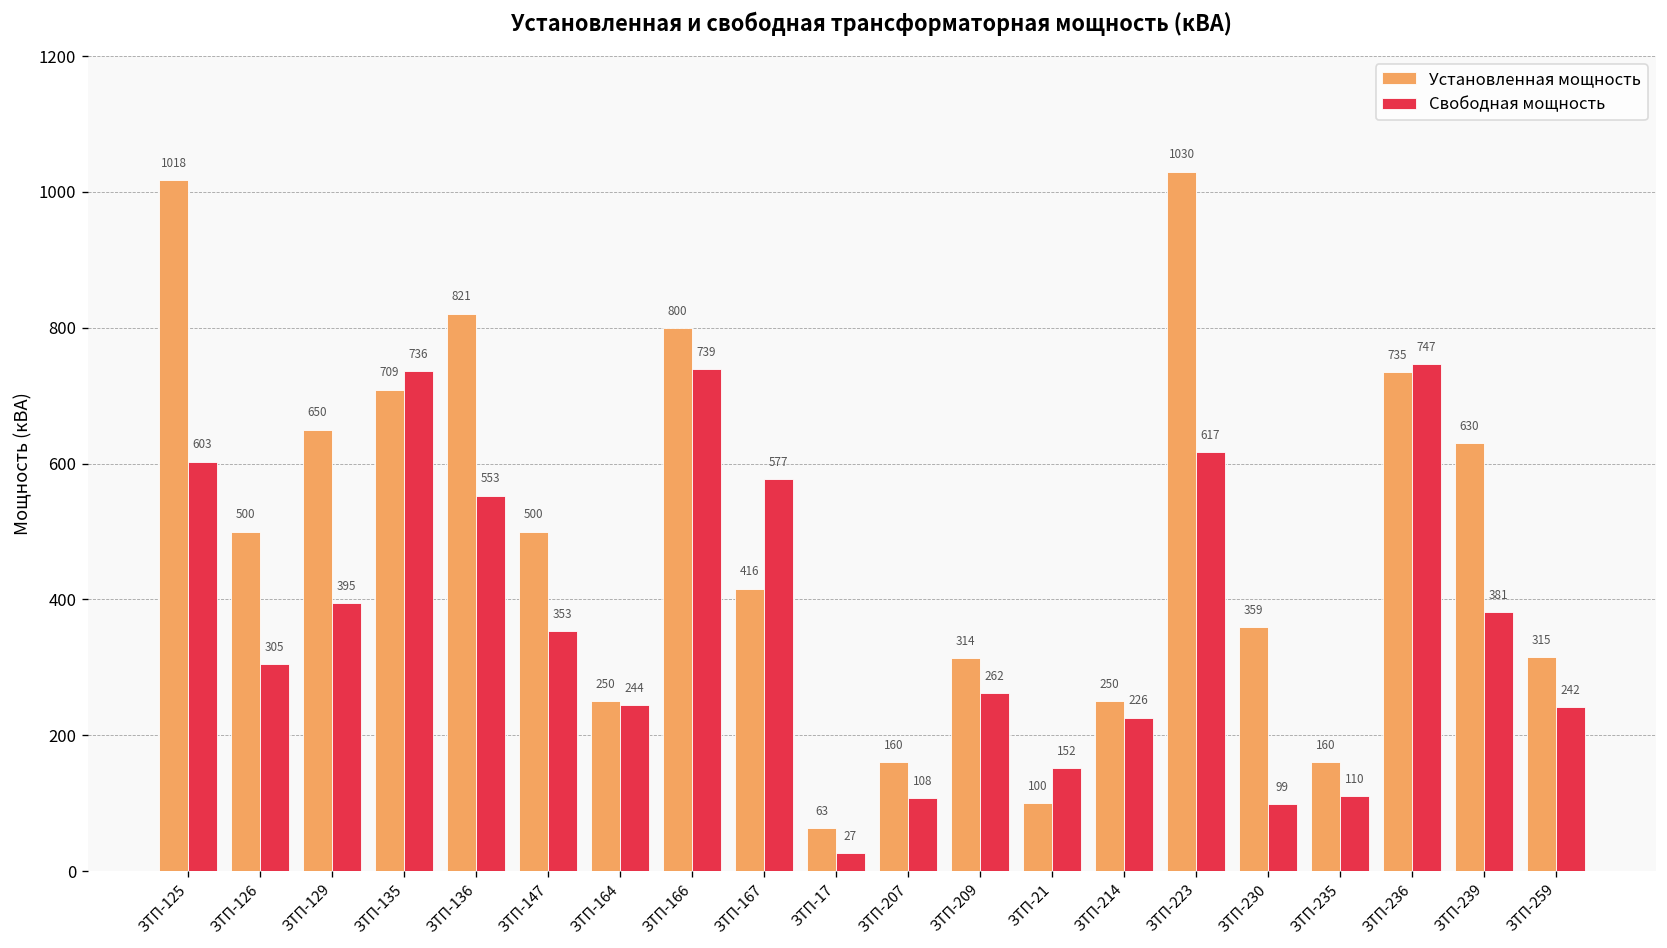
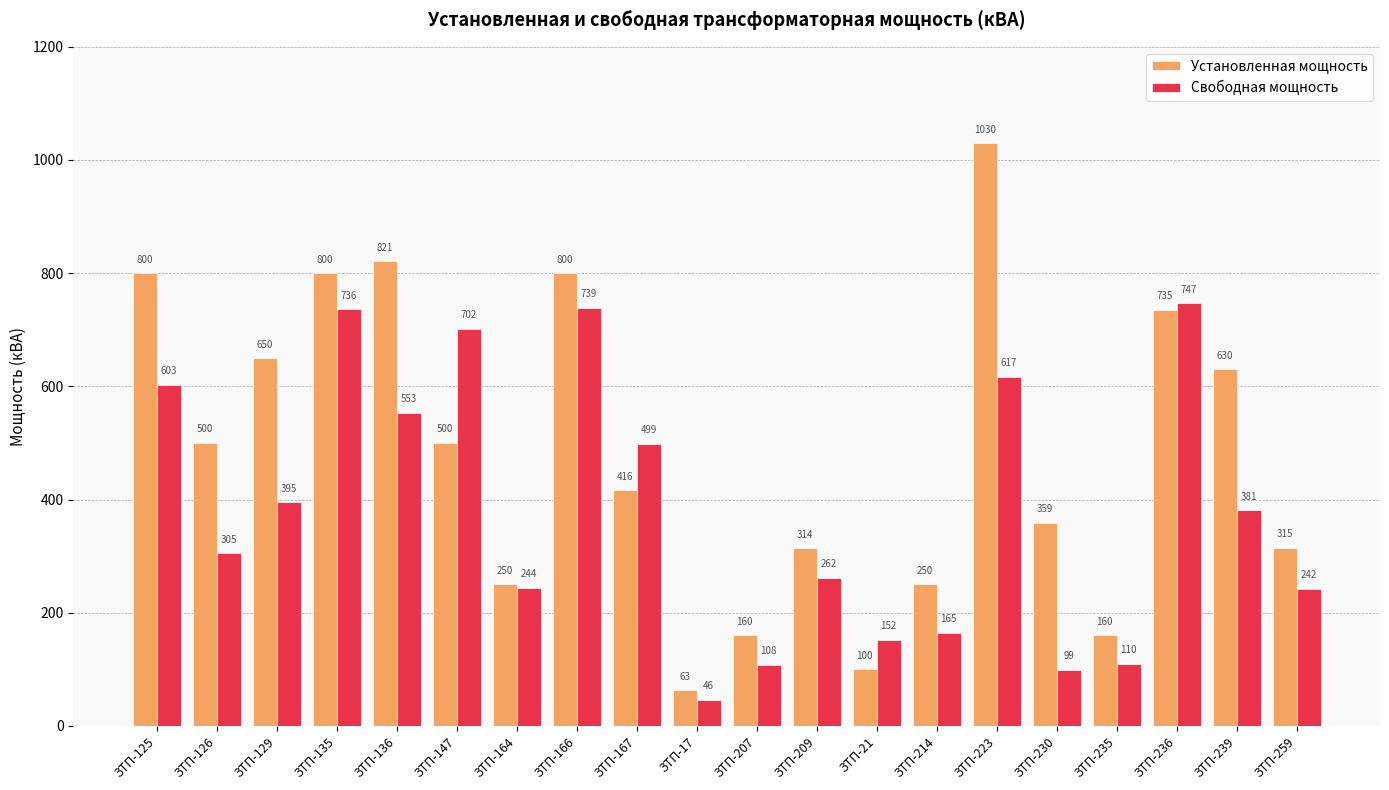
Установленная мощность, ЗТП-125: 1018 -> 800
Установленная мощность, ЗТП-135: 709 -> 800
Свободная мощность, ЗТП-147: 353 -> 702
Свободная мощность, ЗТП-167: 577 -> 499
Свободная мощность, ЗТП-17: 27 -> 46
Свободная мощность, ЗТП-214: 226 -> 165
